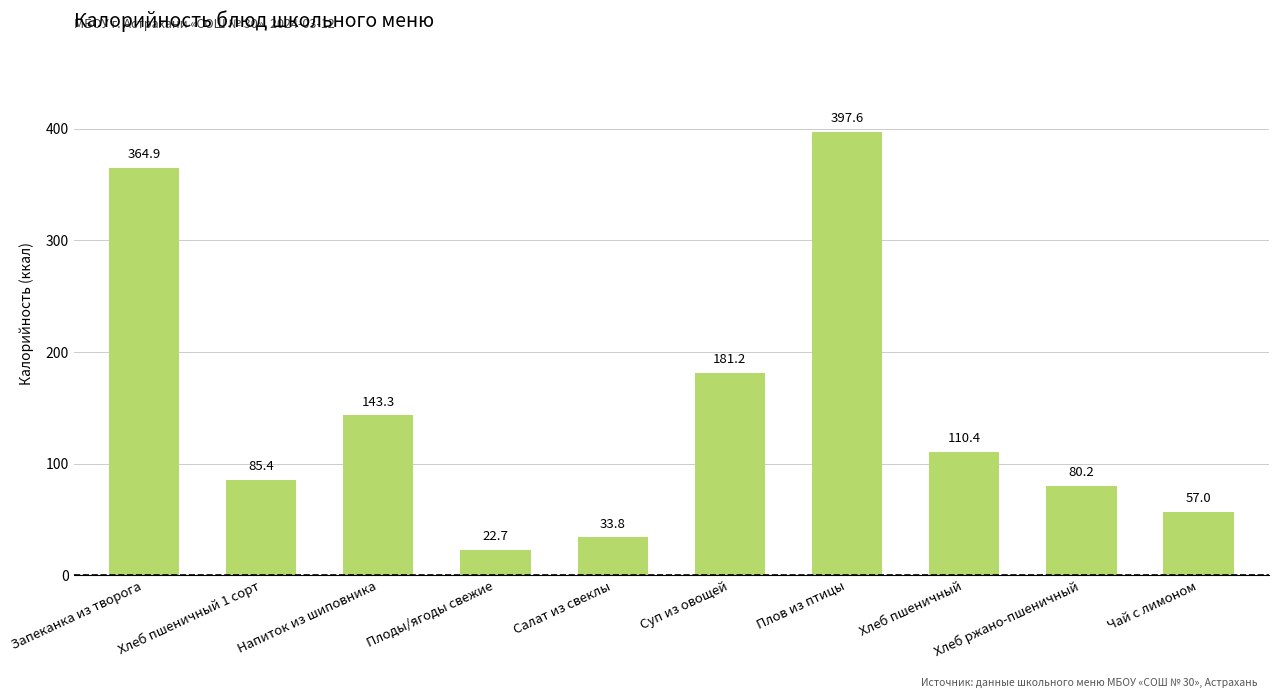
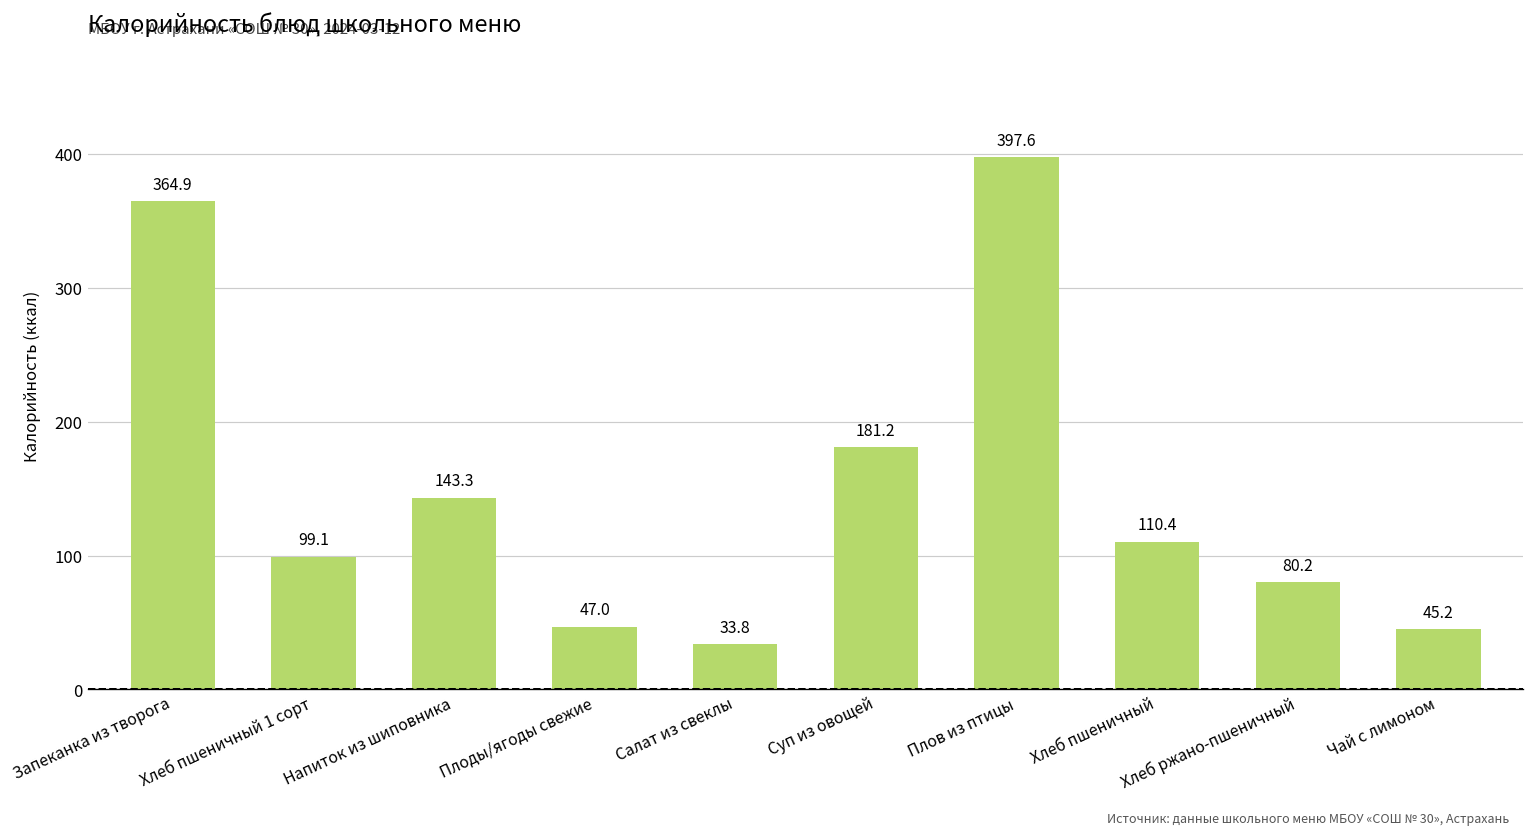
Хлеб пшеничный 1 сорт: 85.4 -> 99.1
Плоды/ягоды свежие: 22.7 -> 47.0
Чай с лимоном: 57.0 -> 45.2
